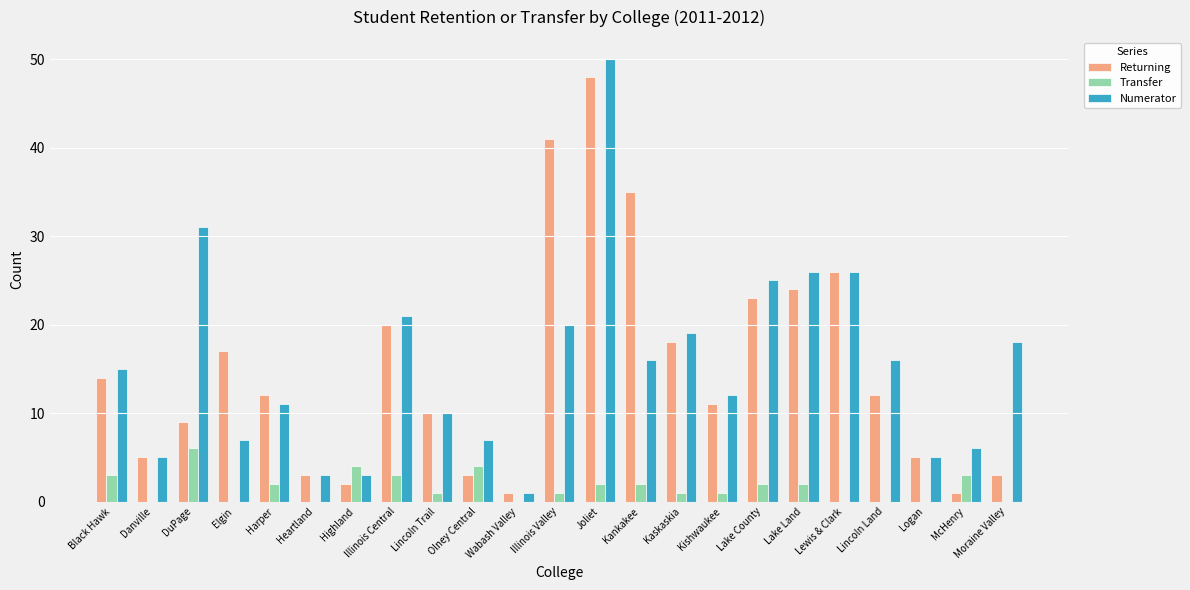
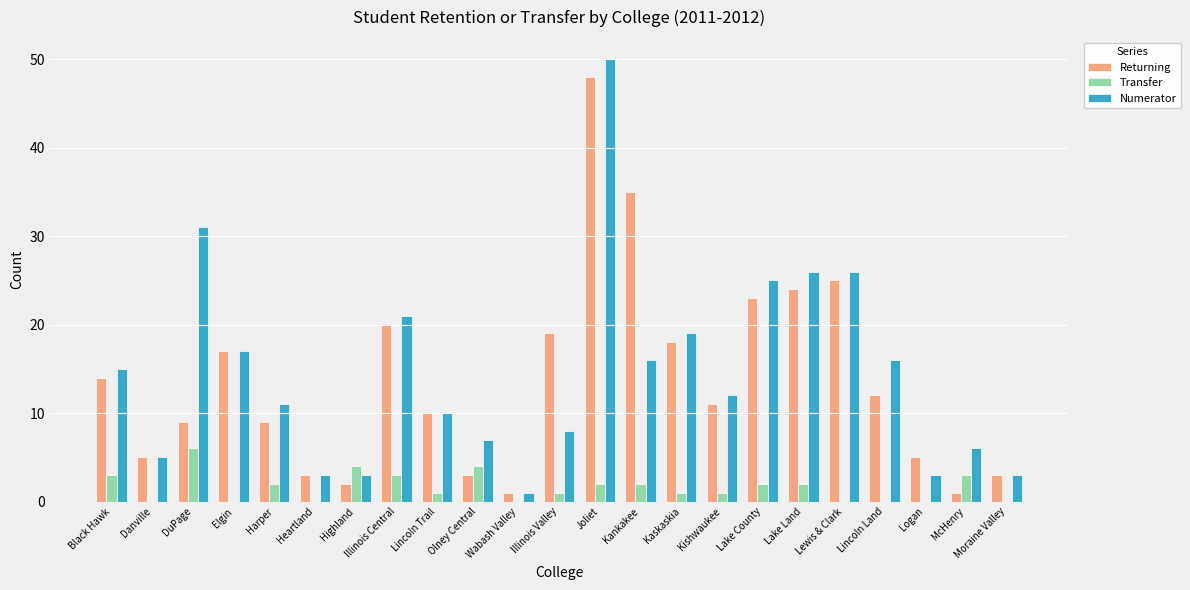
Numerator, Elgin: 7 -> 17
Returning, Harper: 12 -> 9
Returning, Illinois Valley: 41 -> 19
Numerator, Illinois Valley: 20 -> 8
Returning, Lewis & Clark: 26 -> 25
Numerator, Logan: 5 -> 3
Numerator, Moraine Valley: 18 -> 3
